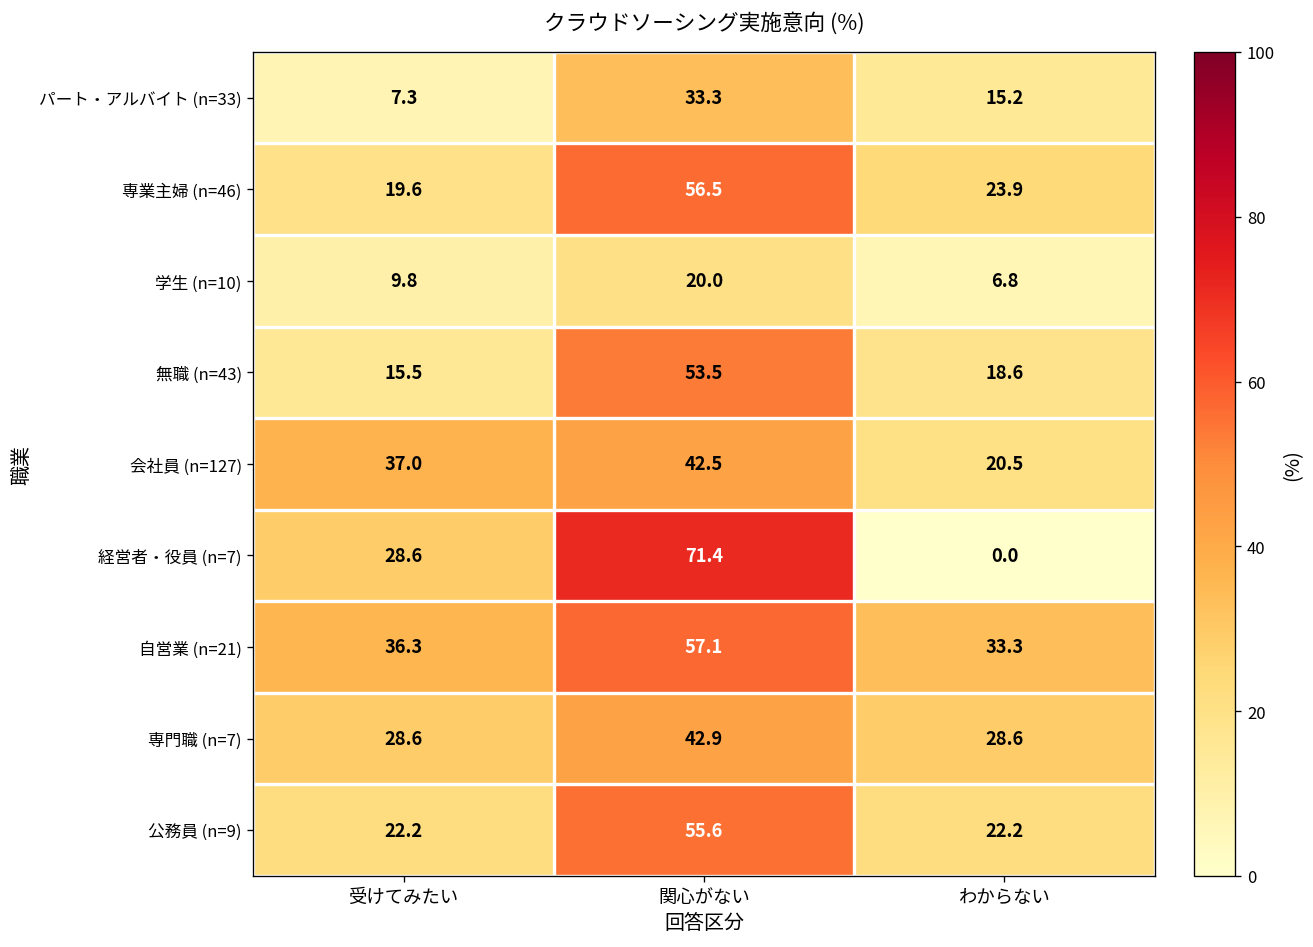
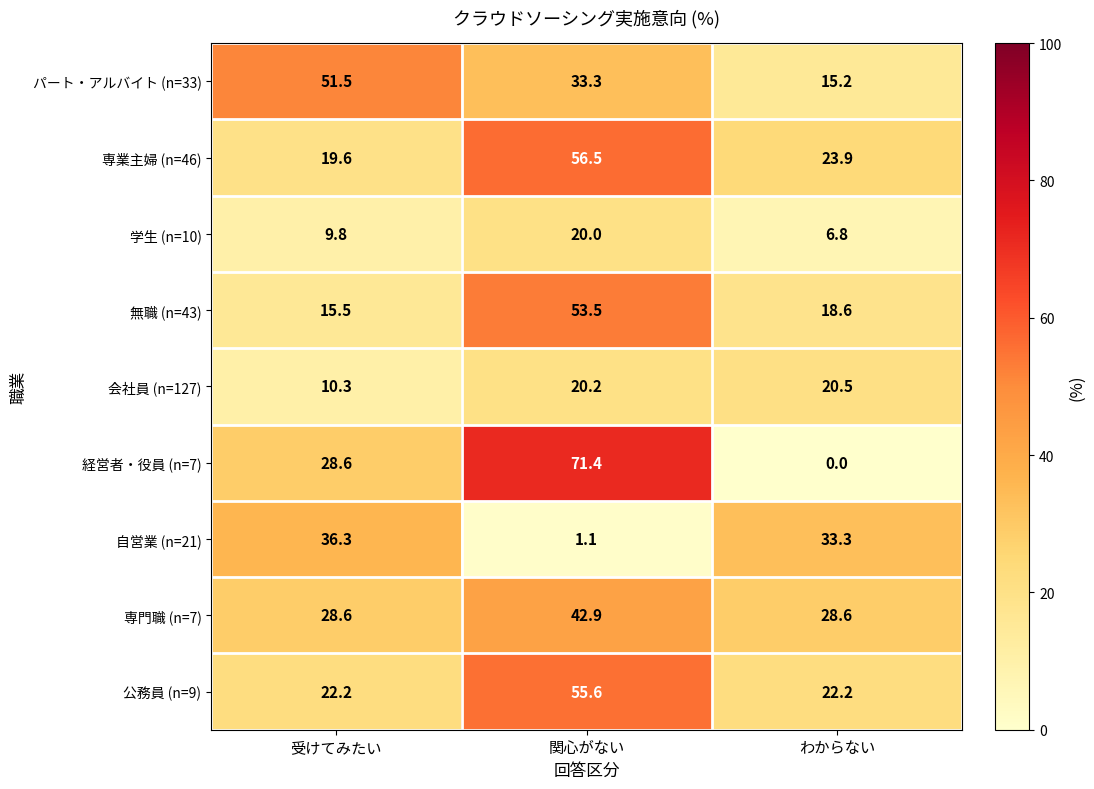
パート・アルバイト (n=33), 受けてみたい: 7.3 -> 51.5
会社員 (n=127), 受けてみたい: 37.0 -> 10.3
会社員 (n=127), 関心がない: 42.5 -> 20.2
自営業 (n=21), 関心がない: 57.1 -> 1.1
